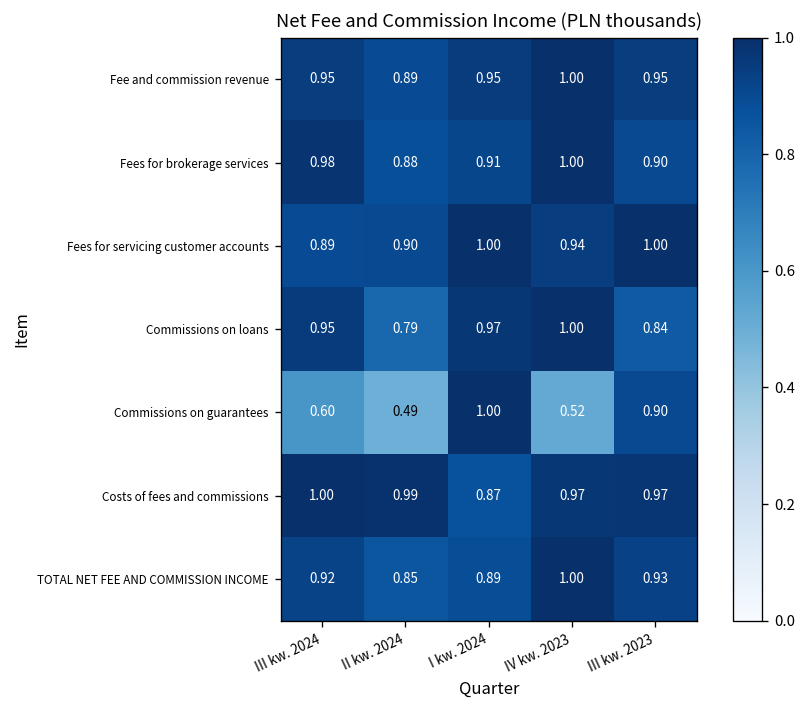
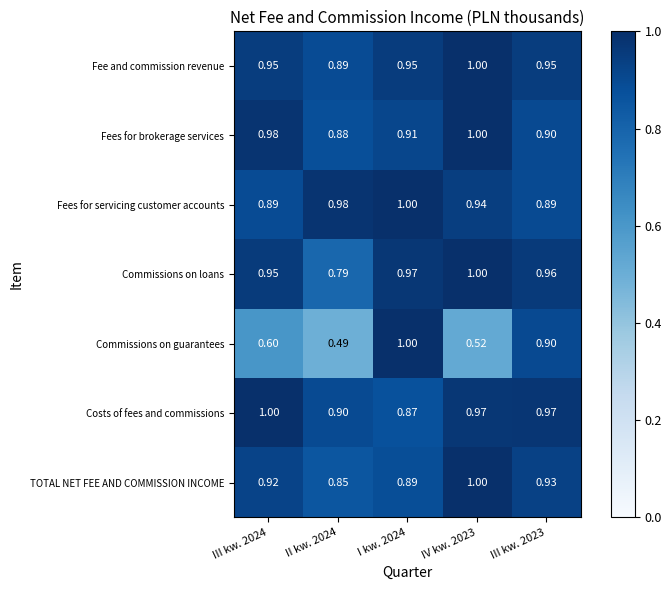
Fees for servicing customer accounts, II kw. 2024: 0.90 -> 0.98
Fees for servicing customer accounts, III kw. 2023: 1.00 -> 0.89
Commissions on loans, III kw. 2023: 0.84 -> 0.96
Costs of fees and commissions, II kw. 2024: 0.99 -> 0.90
